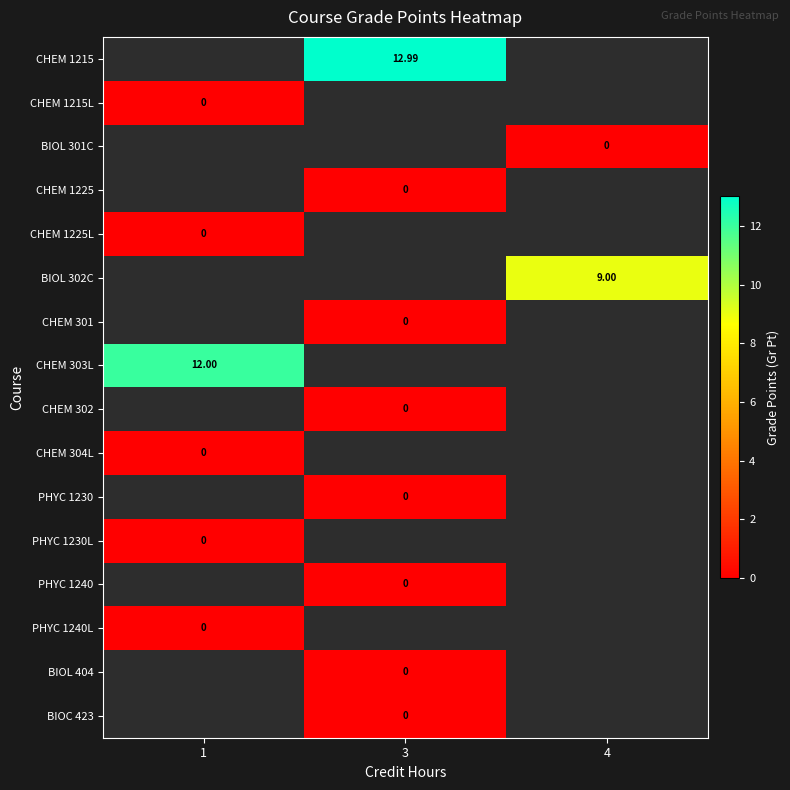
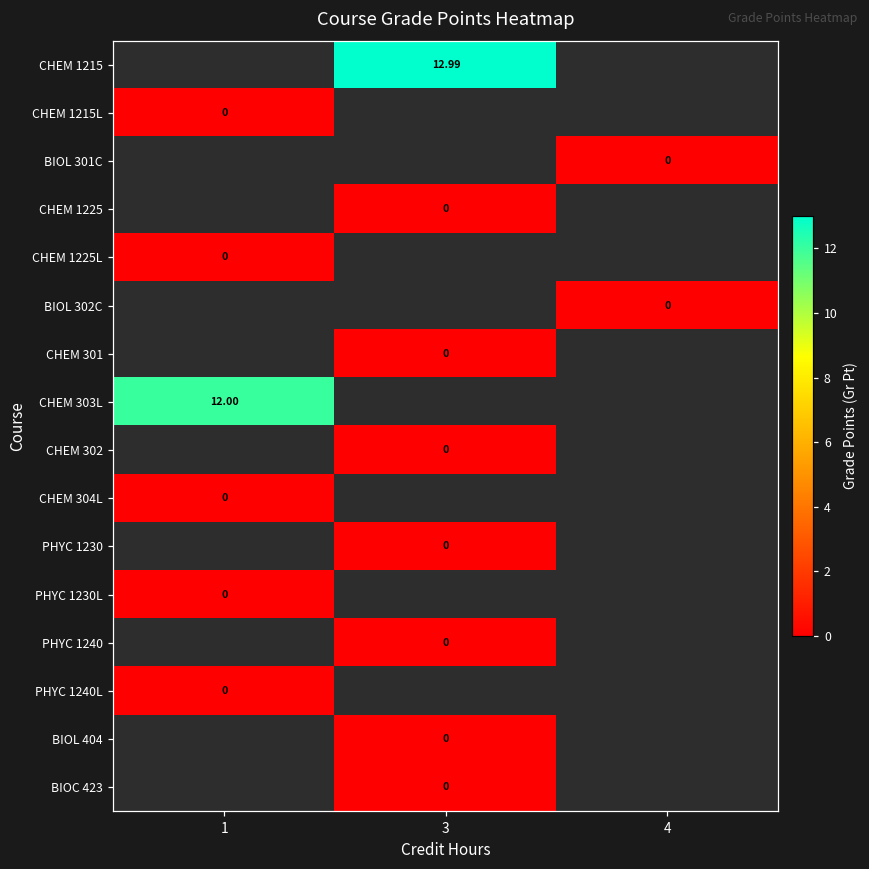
BIOL 302C, 4: 9.00 -> 0
